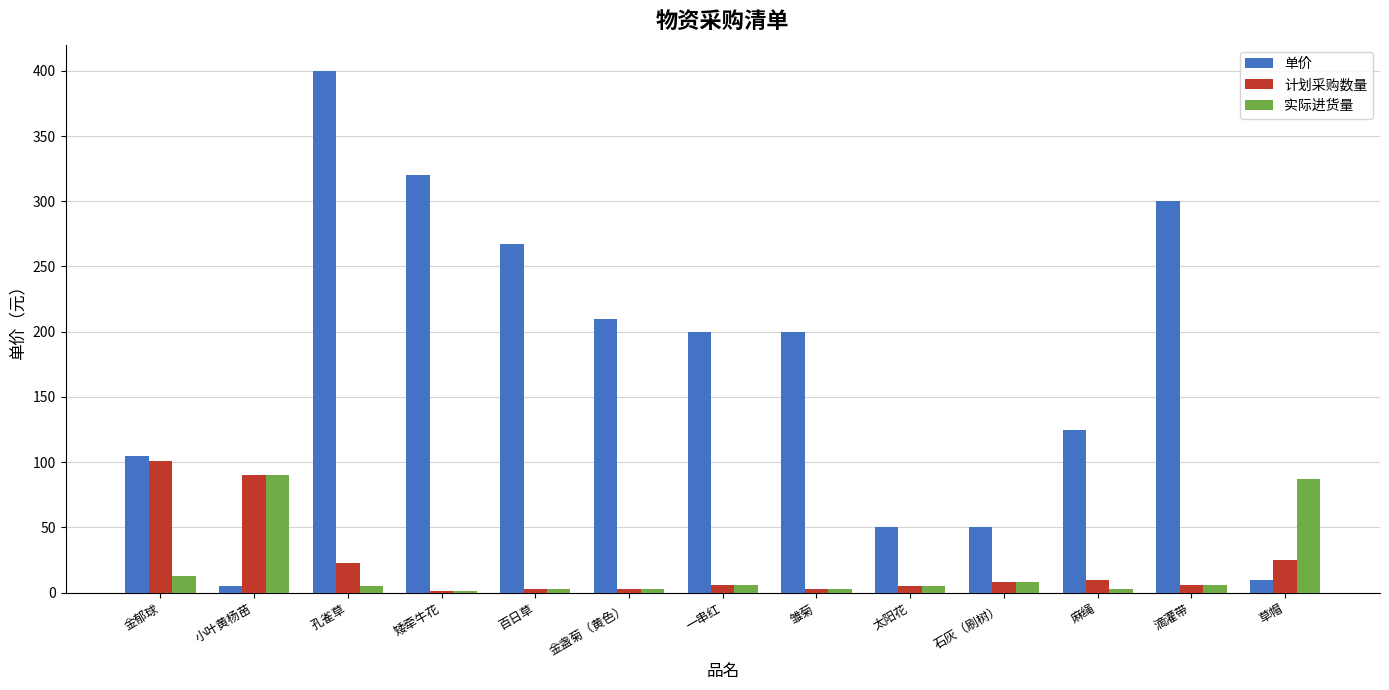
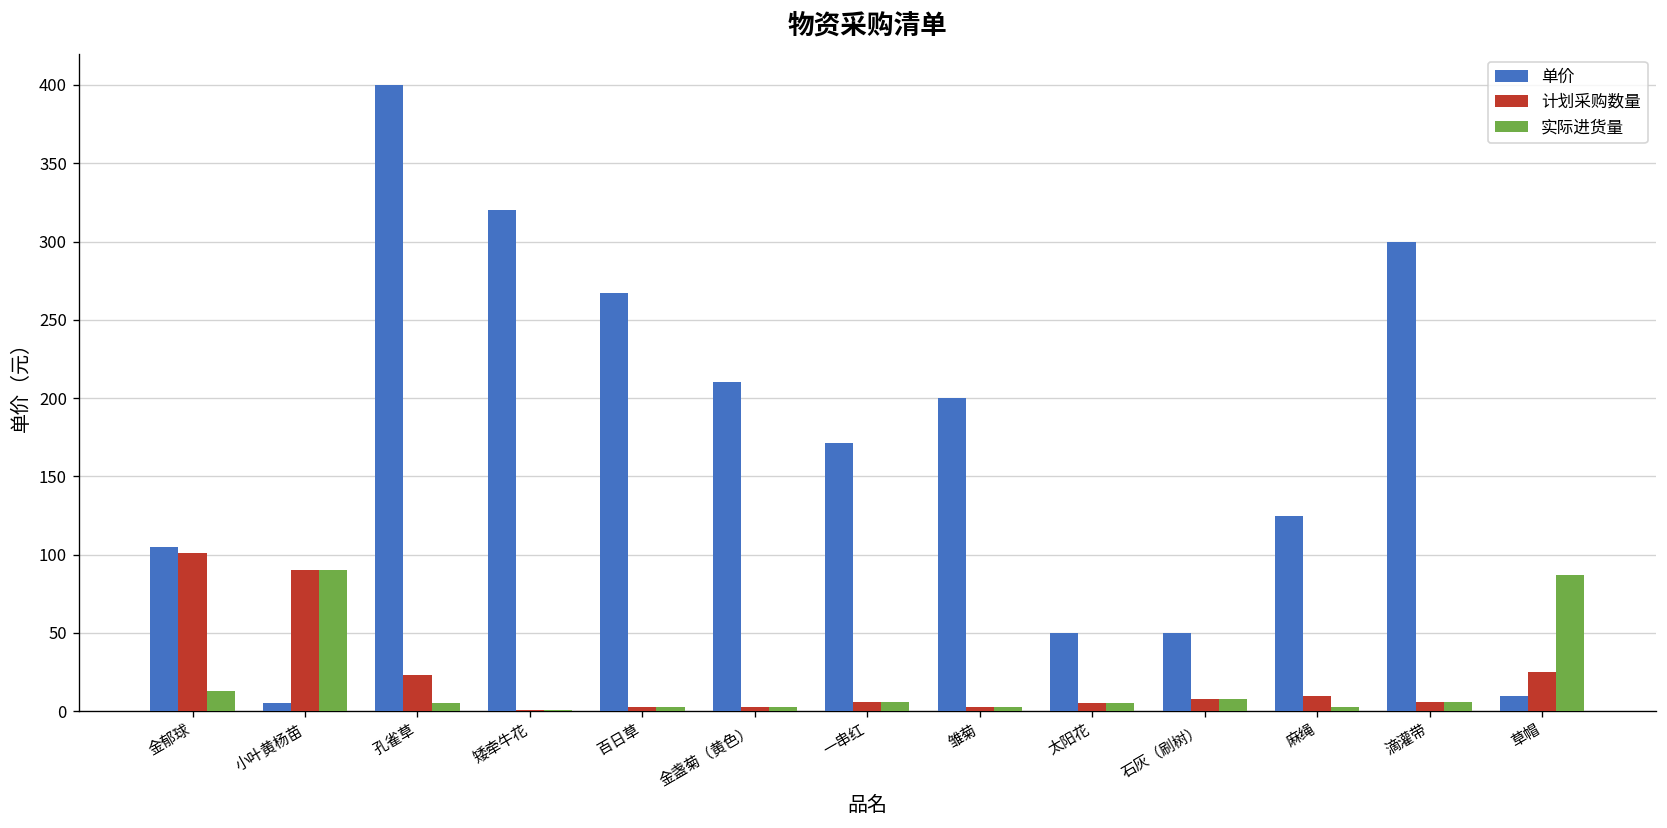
单价, 一串红: 200 -> 171
